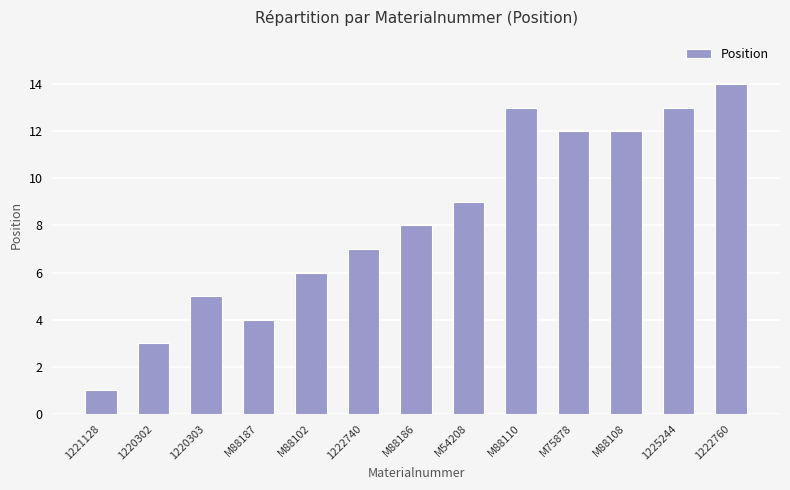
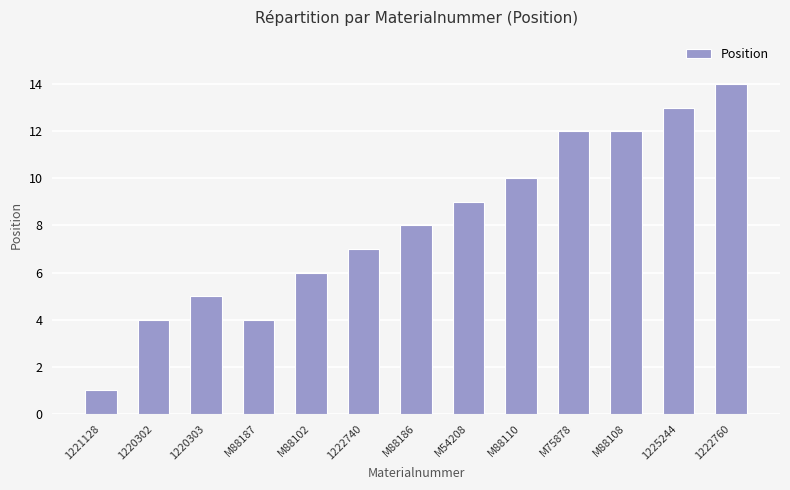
1220302: 3 -> 4
M88110: 13 -> 10
